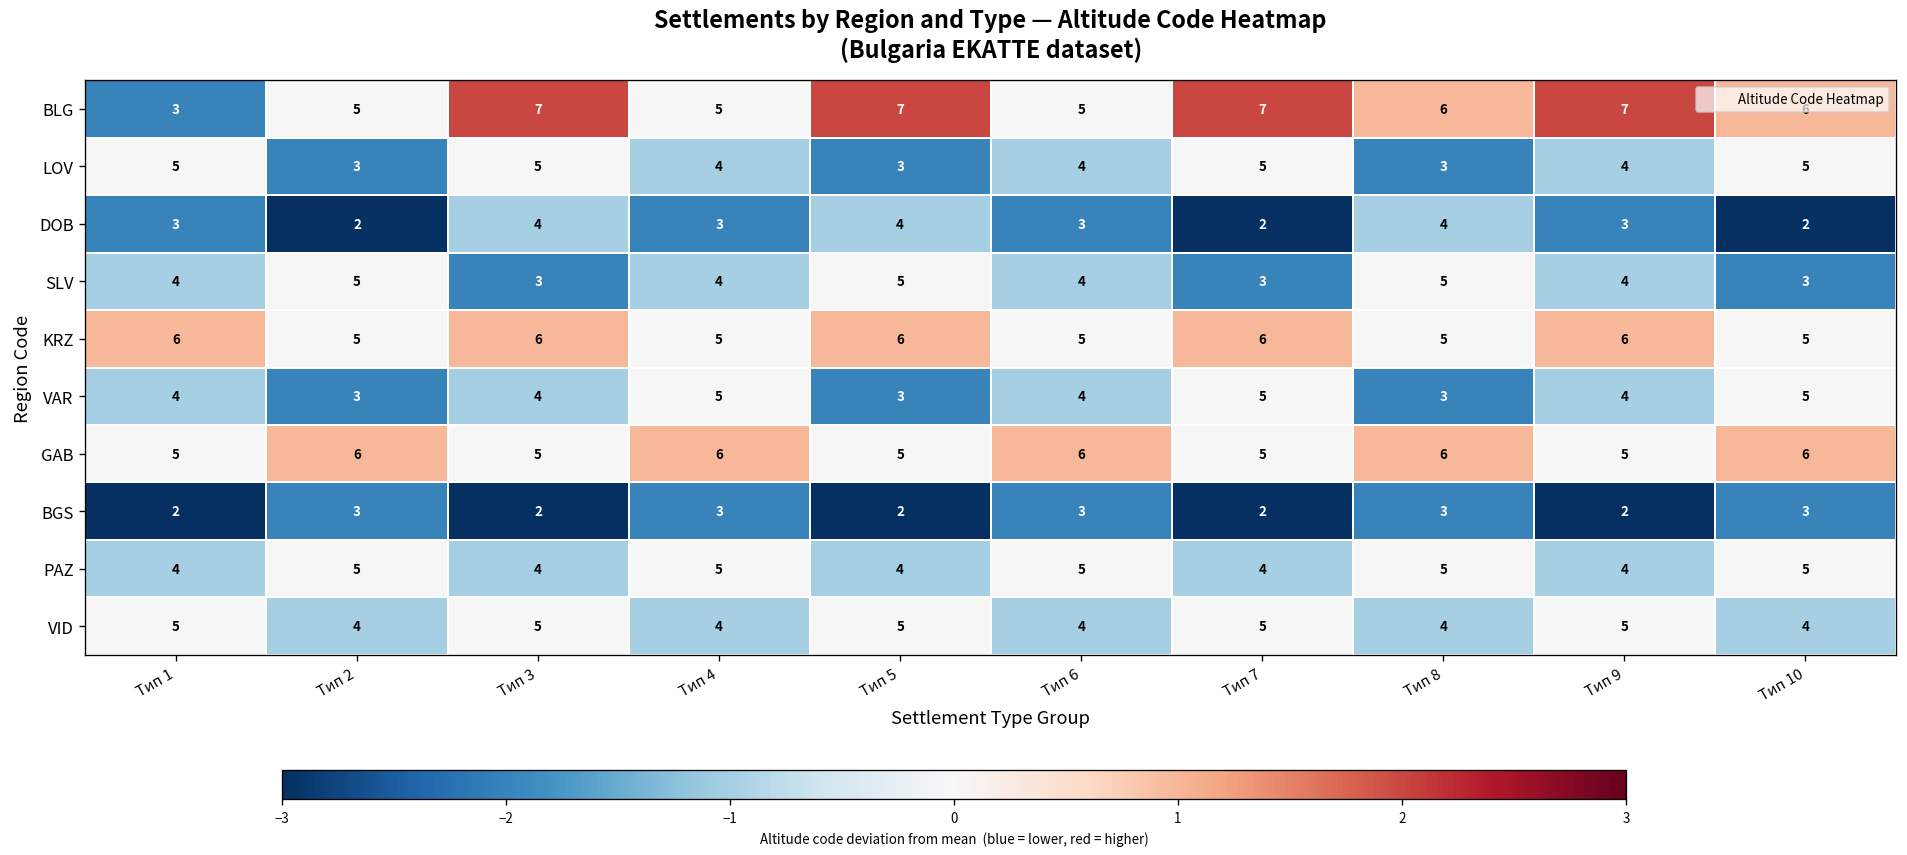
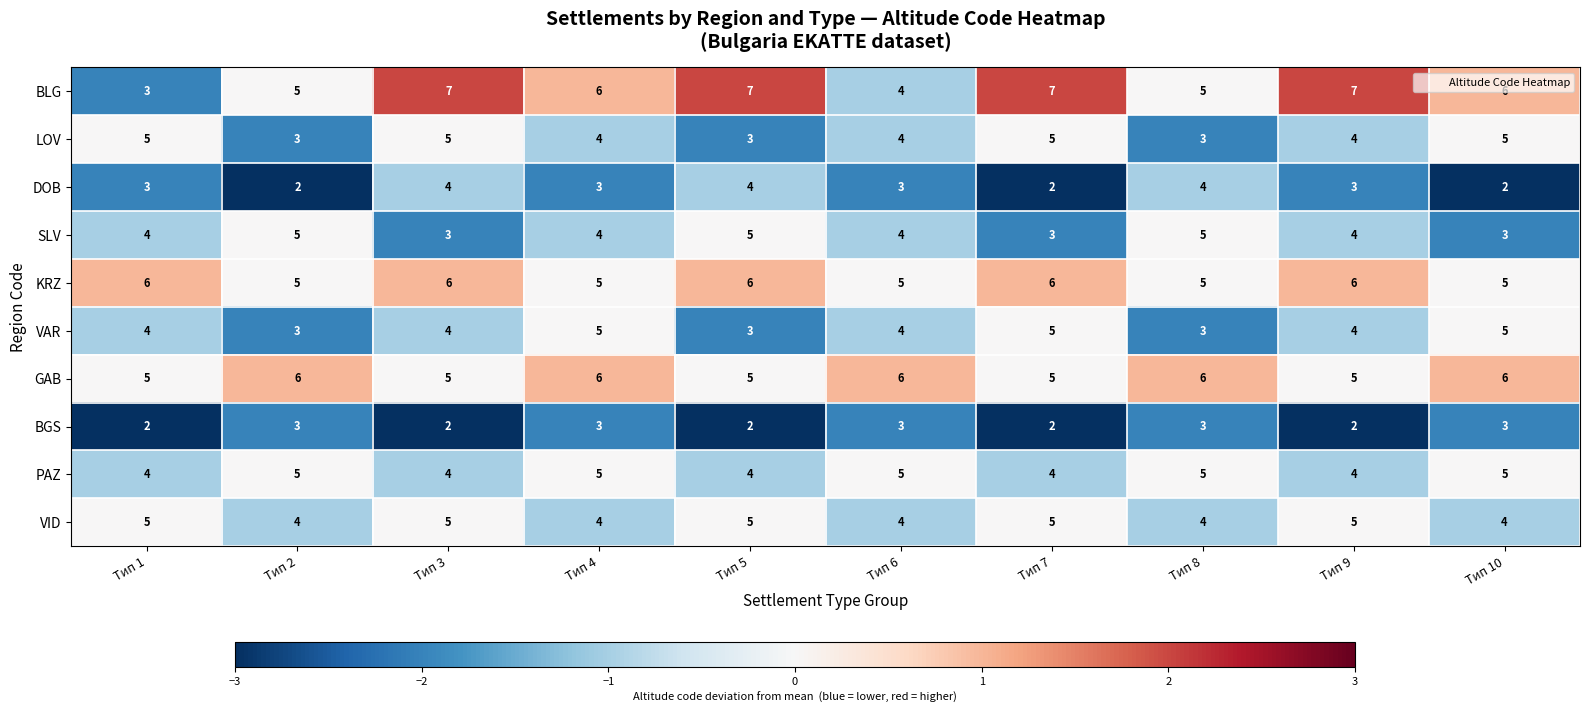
BLG, Тип 4: 5 -> 6
BLG, Тип 6: 5 -> 4
BLG, Тип 8: 6 -> 5
